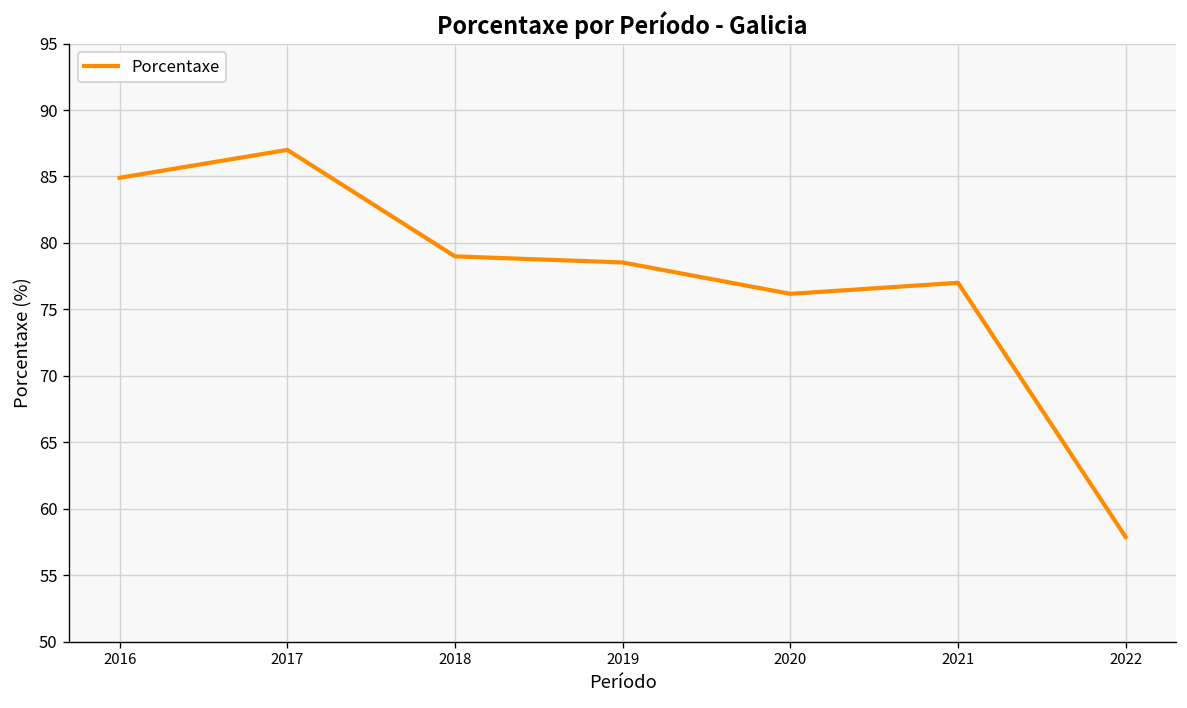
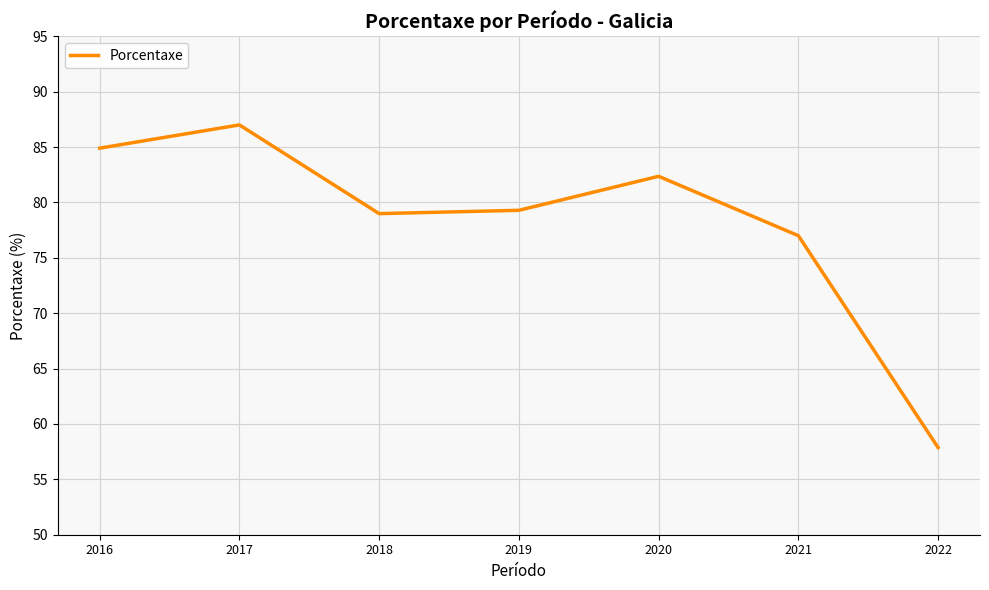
2019: 78.5 -> 79.3
2020: 76.2 -> 82.4
